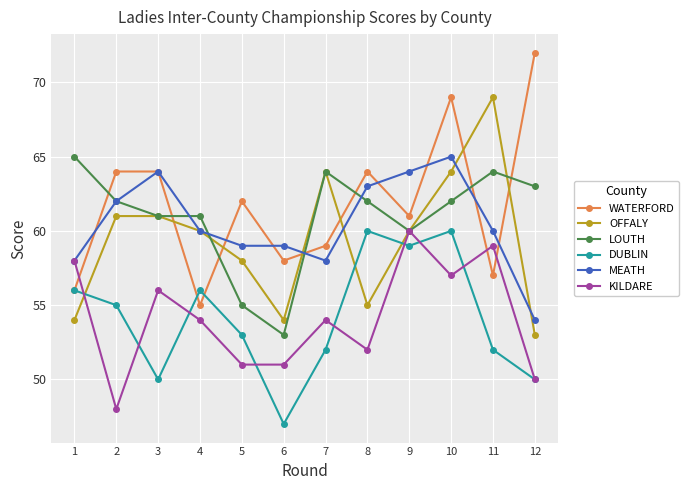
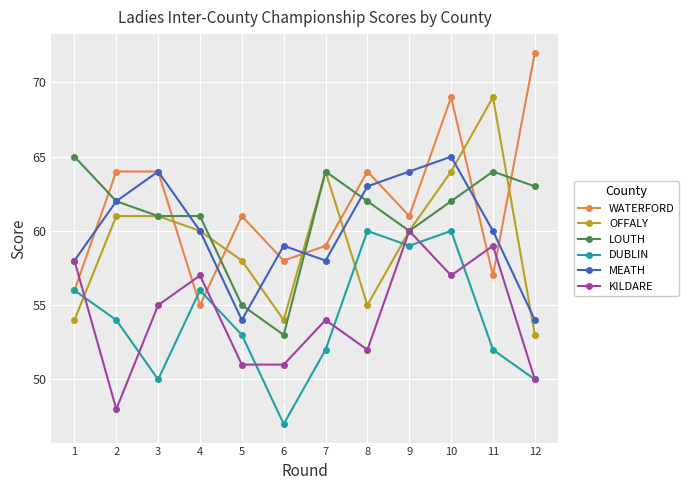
DUBLIN, 2: 55 -> 54
KILDARE, 3: 56 -> 55
KILDARE, 4: 54 -> 57
WATERFORD, 5: 62 -> 61
MEATH, 5: 59 -> 54
